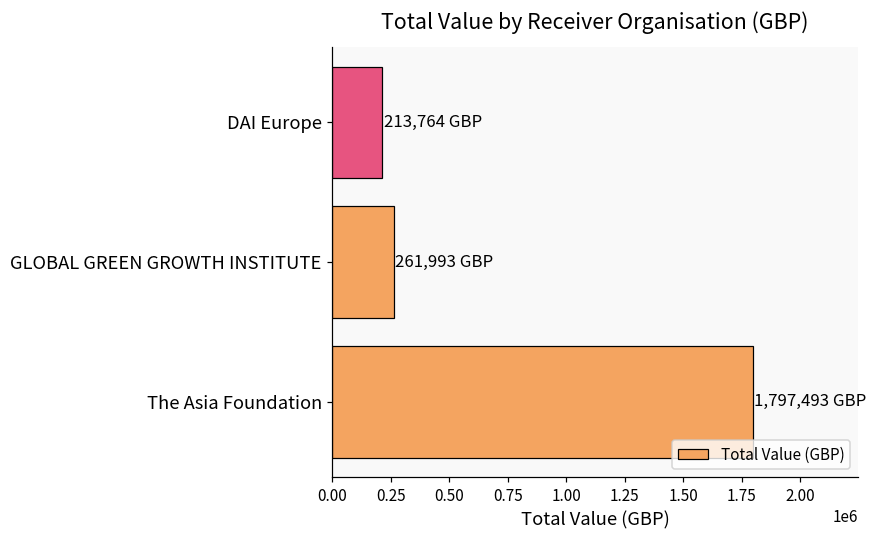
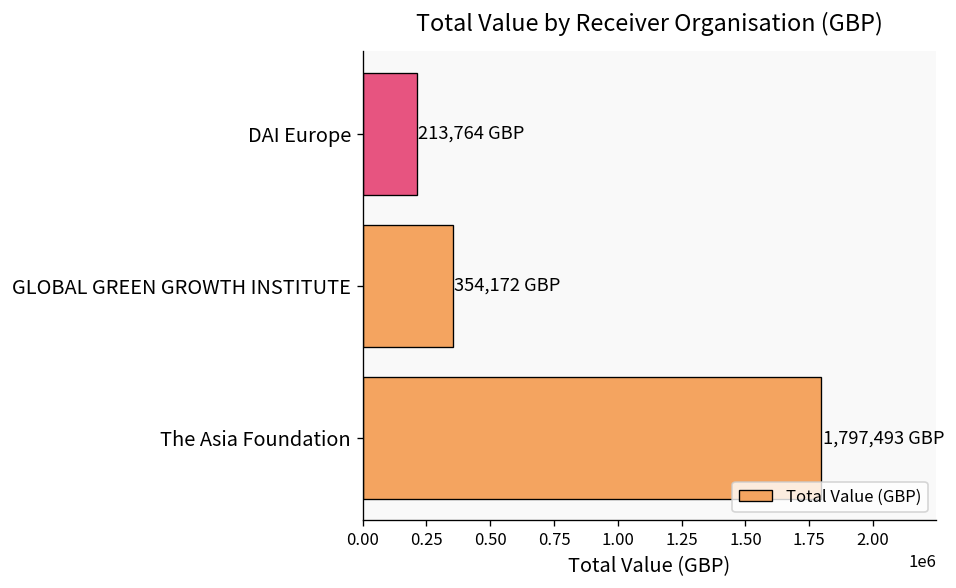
GLOBAL GREEN GROWTH INSTITUTE: 261,993 -> 354,172
